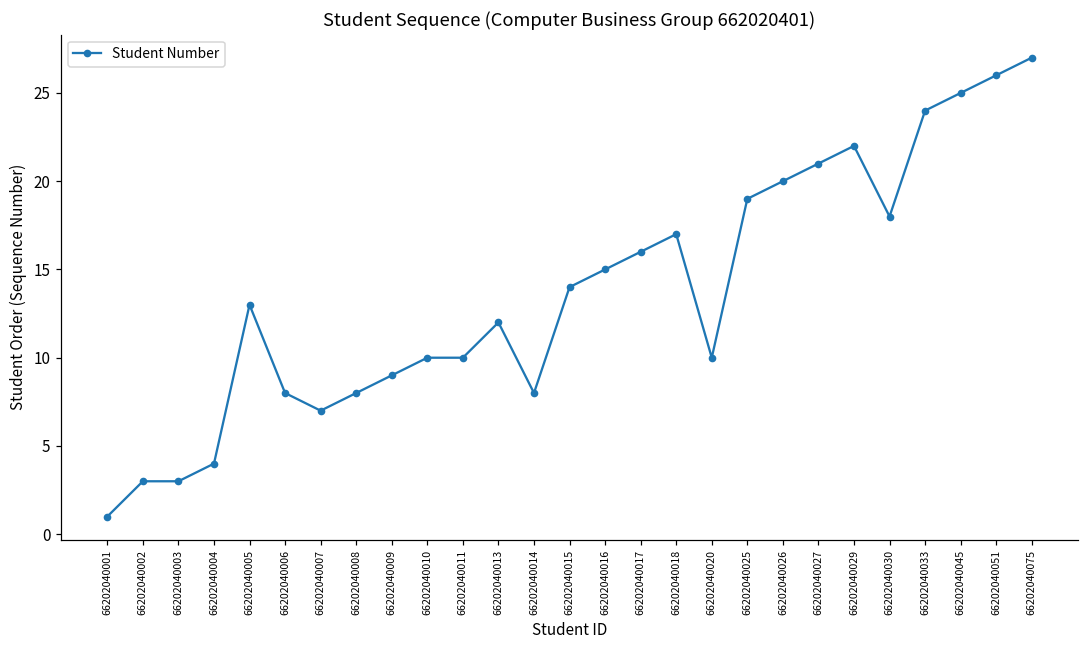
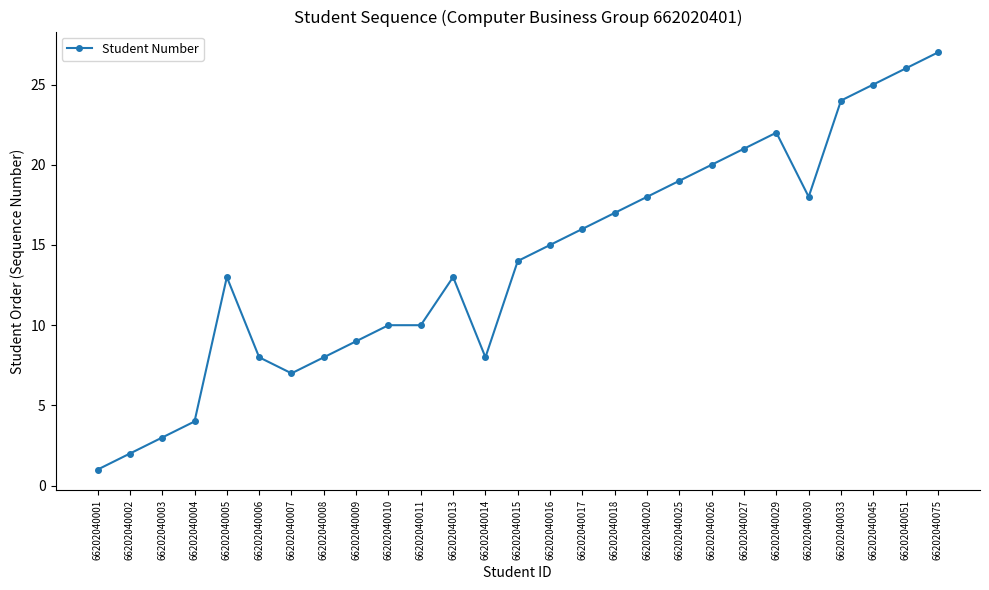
66202040002: 3 -> 2
66202040013: 12 -> 13
66202040020: 10 -> 18
